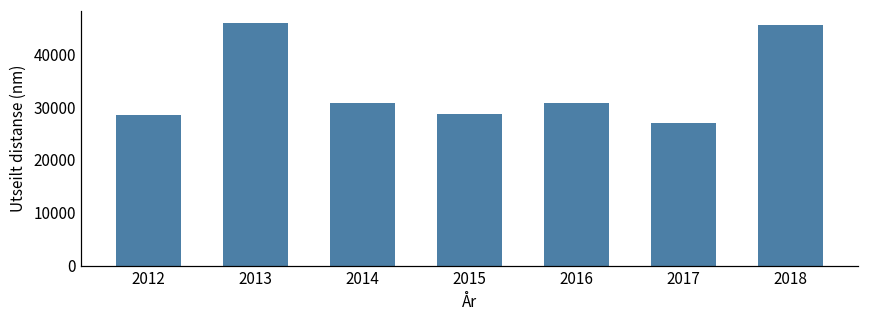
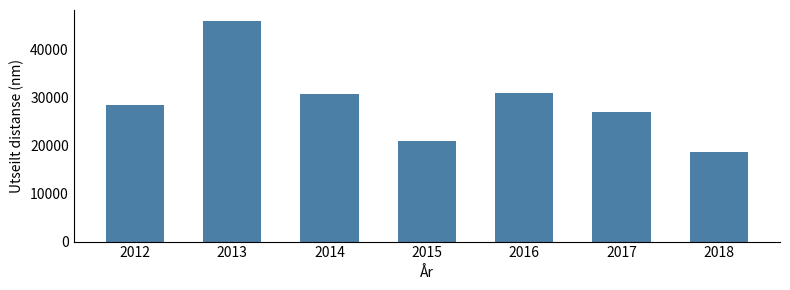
2015: 29000 -> 21000
2018: 46000 -> 19000
